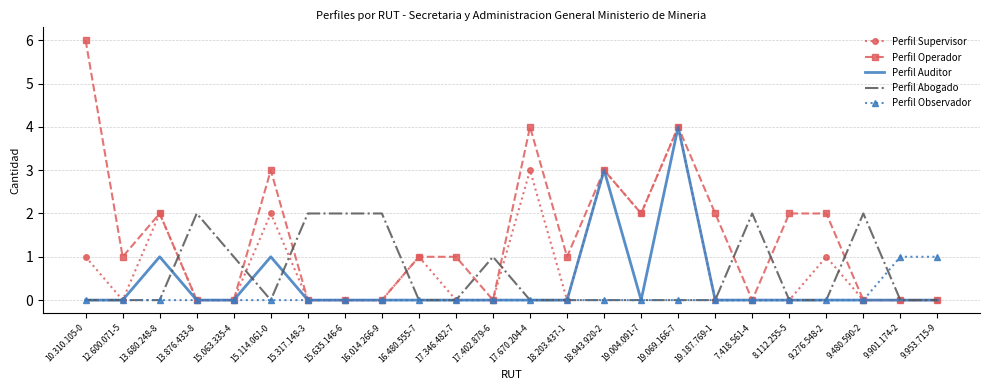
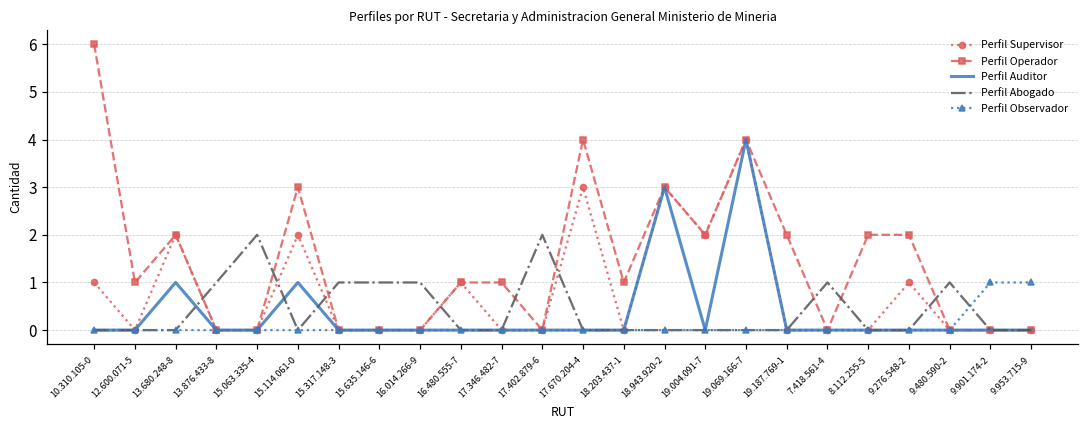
Perfil Abogado, 13.876.433-8: 2 -> 1
Perfil Abogado, 15.063.335-4: 1 -> 2
Perfil Abogado, 15.317.148-3: 2 -> 1
Perfil Abogado, 15.635.146-6: 2 -> 1
Perfil Abogado, 16.014.266-9: 2 -> 1
Perfil Abogado, 17.402.879-6: 1 -> 2
Perfil Abogado, 7.418.561-4: 2 -> 1
Perfil Abogado, 9.480.590-2: 2 -> 1
